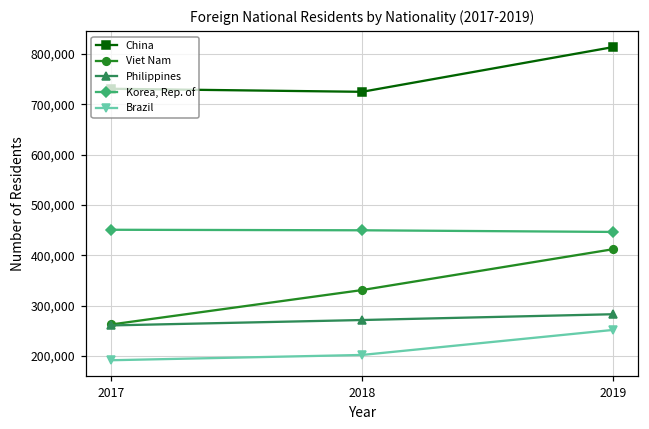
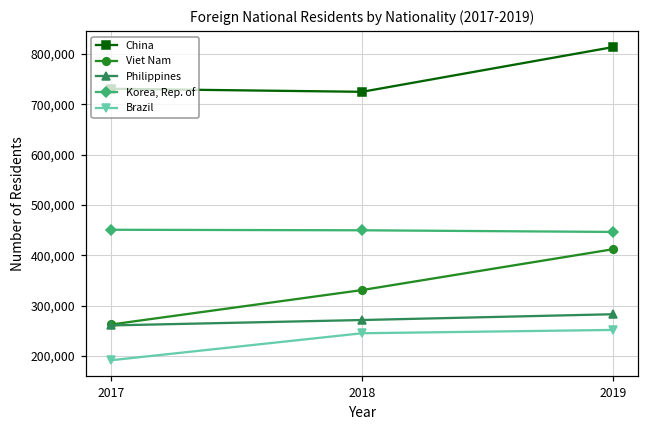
Brazil, 2018: 200,000 -> 240,000
